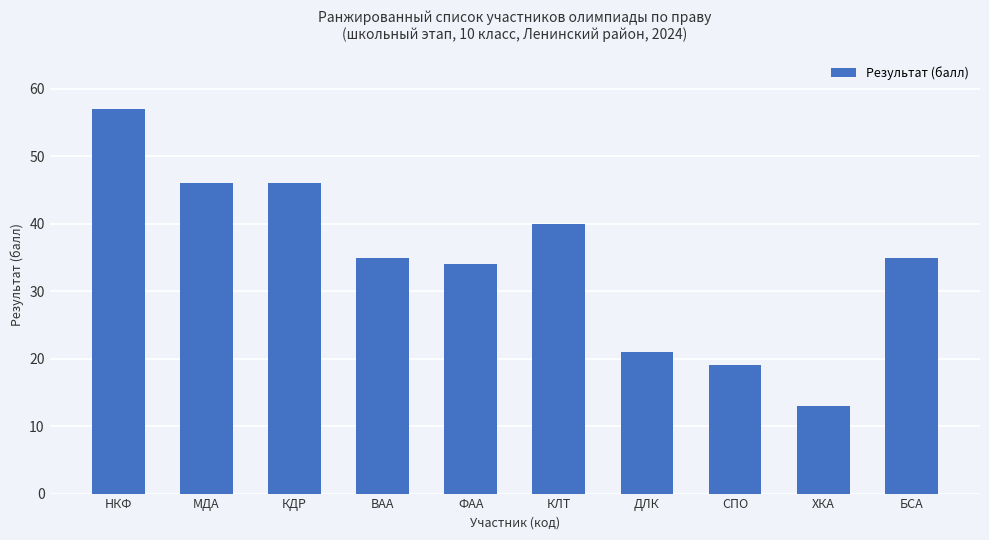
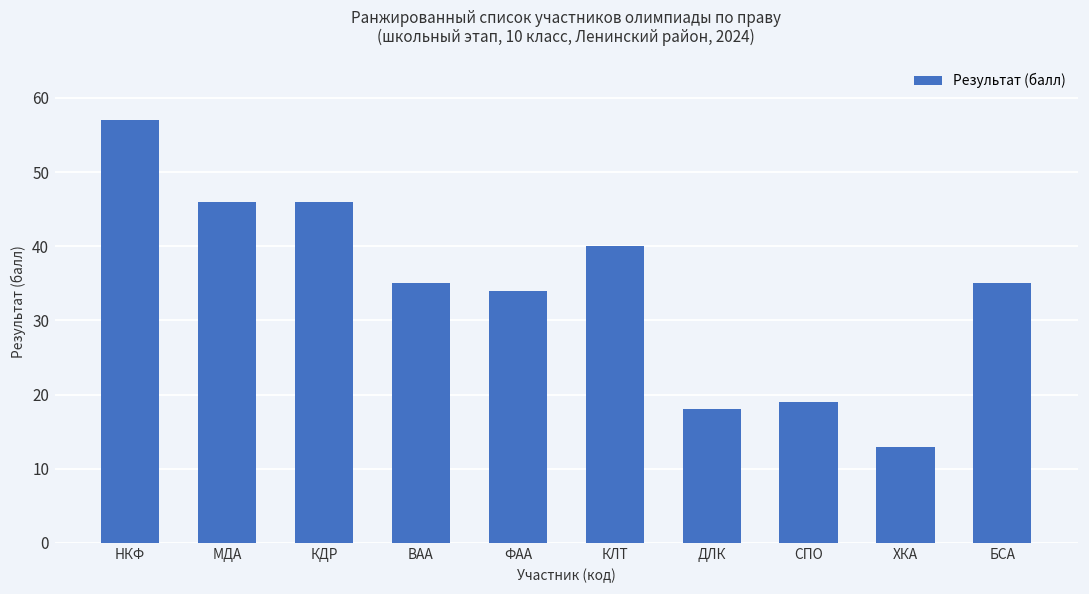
ДЛК: 21 -> 18
